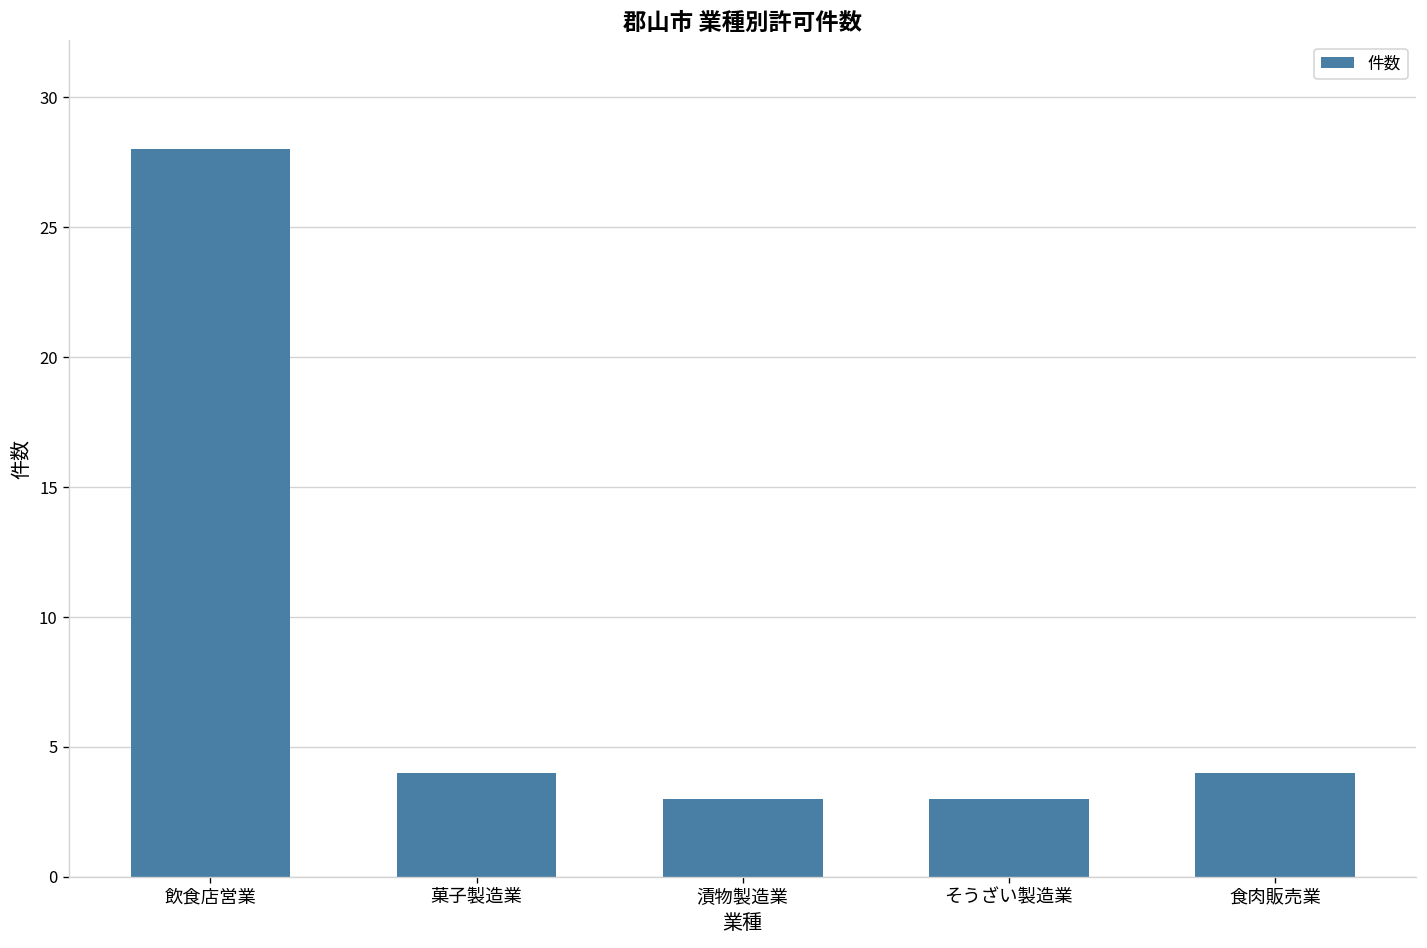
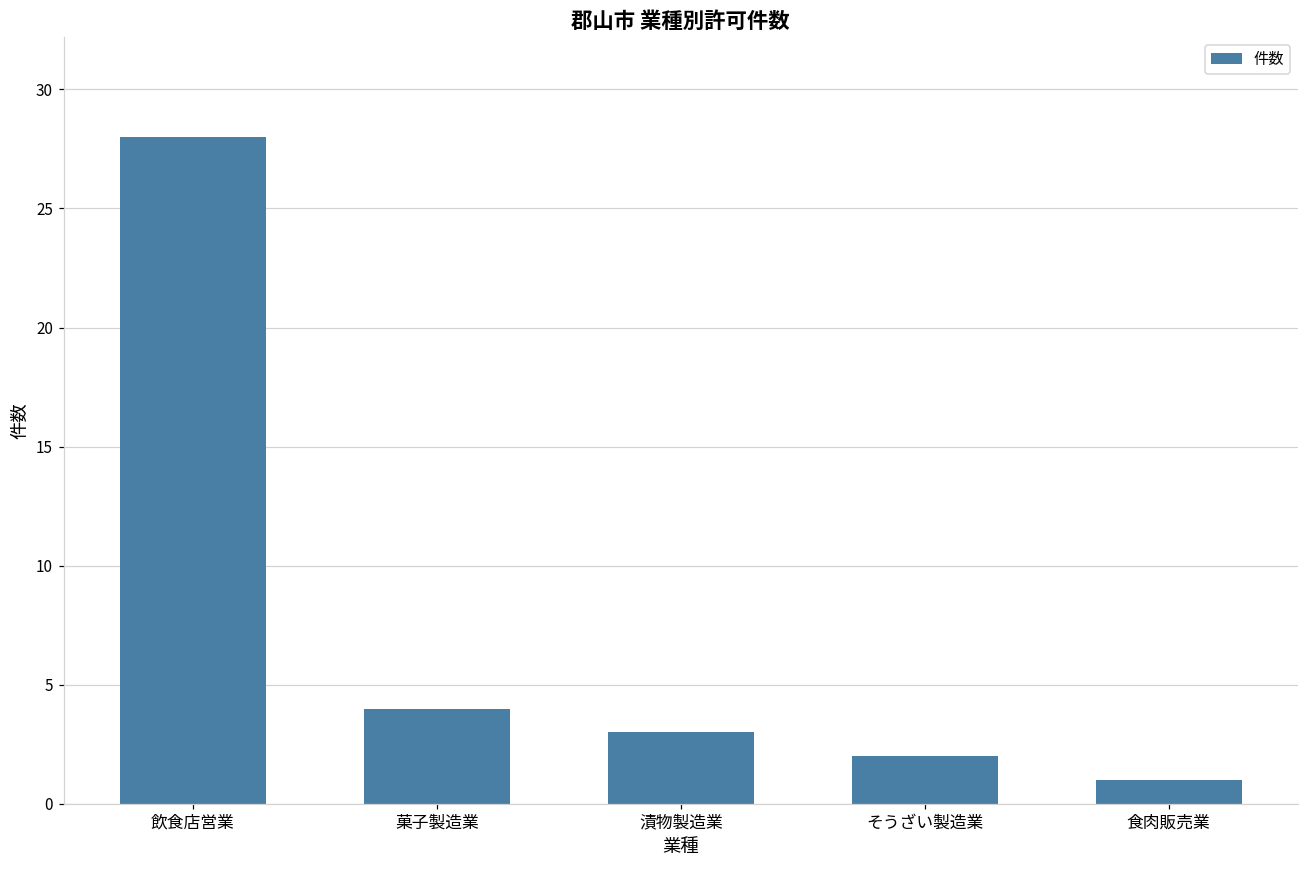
そうざい製造業: 3 -> 2
食肉販売業: 4 -> 1
